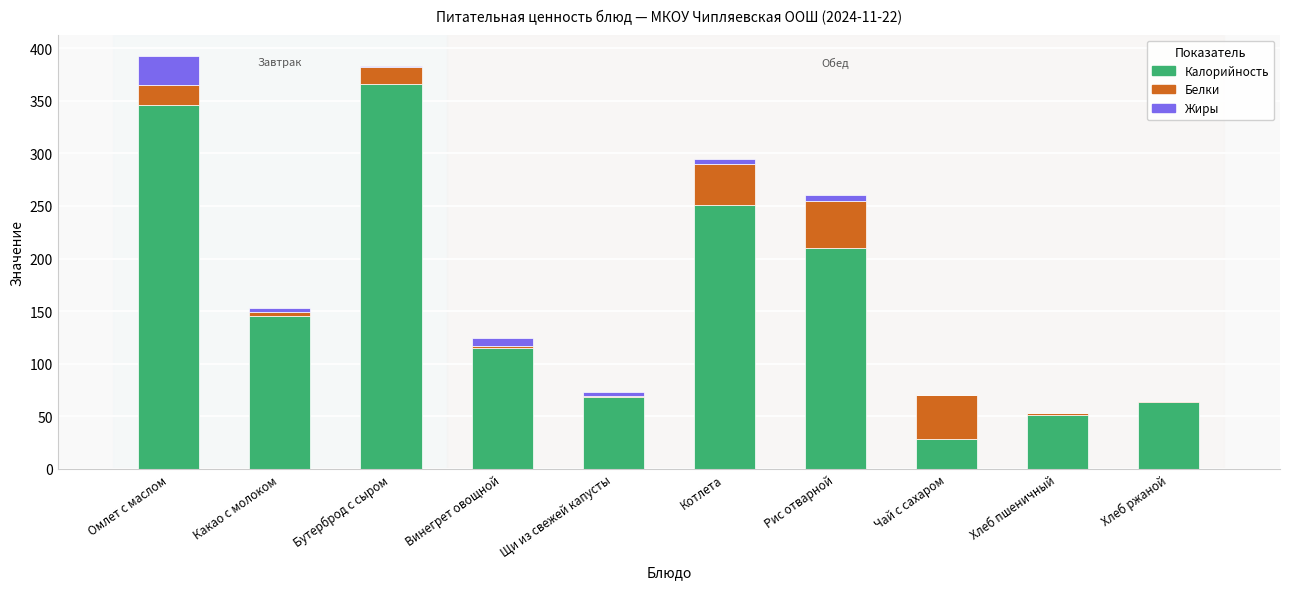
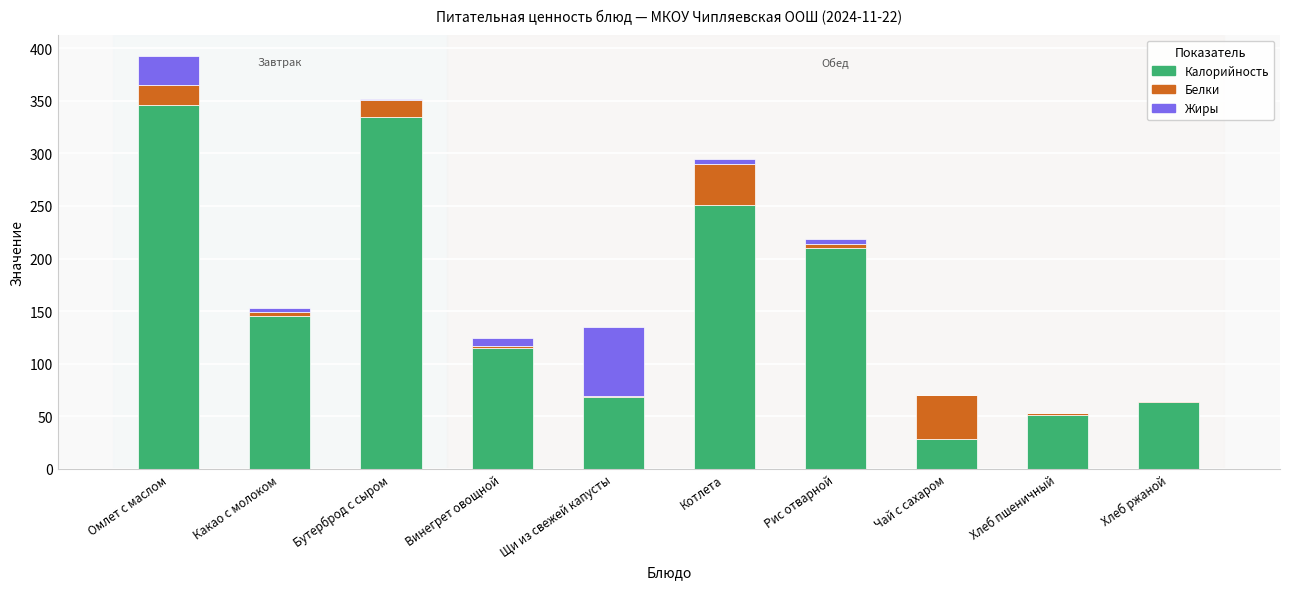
Калорийность, Бутерброд с сыром: 366 -> 335
Жиры, Щи из свежей капусты: 4 -> 66
Белки, Рис отварной: 45 -> 4
